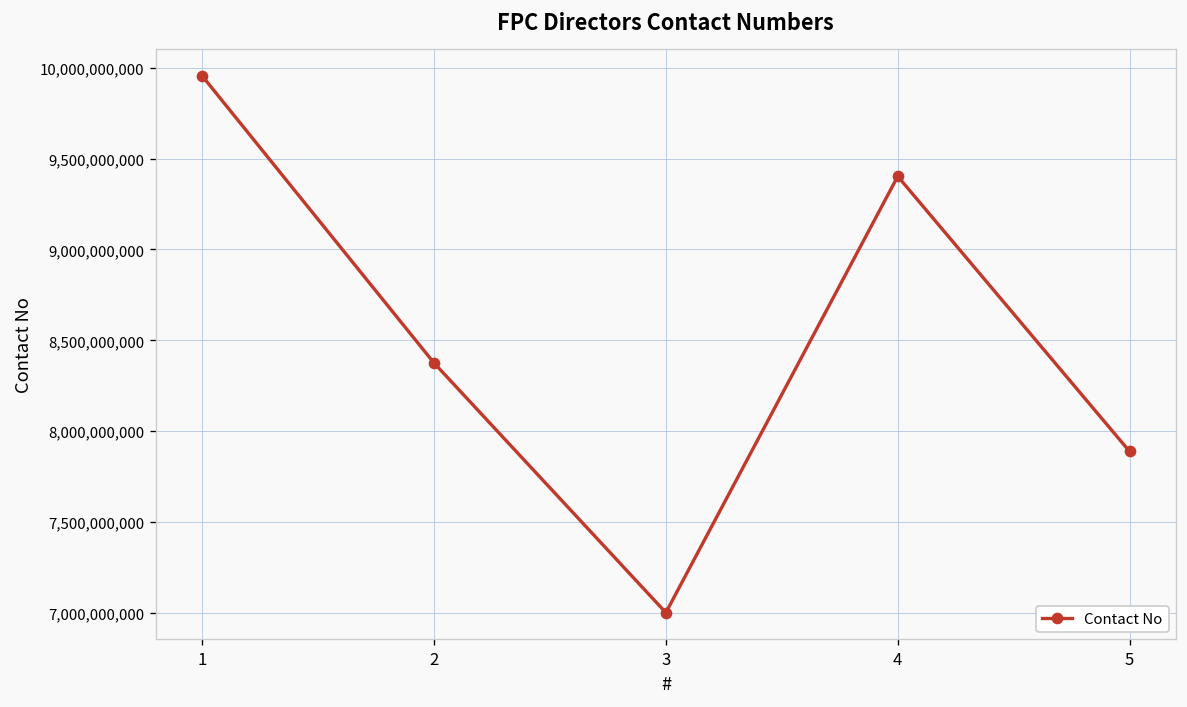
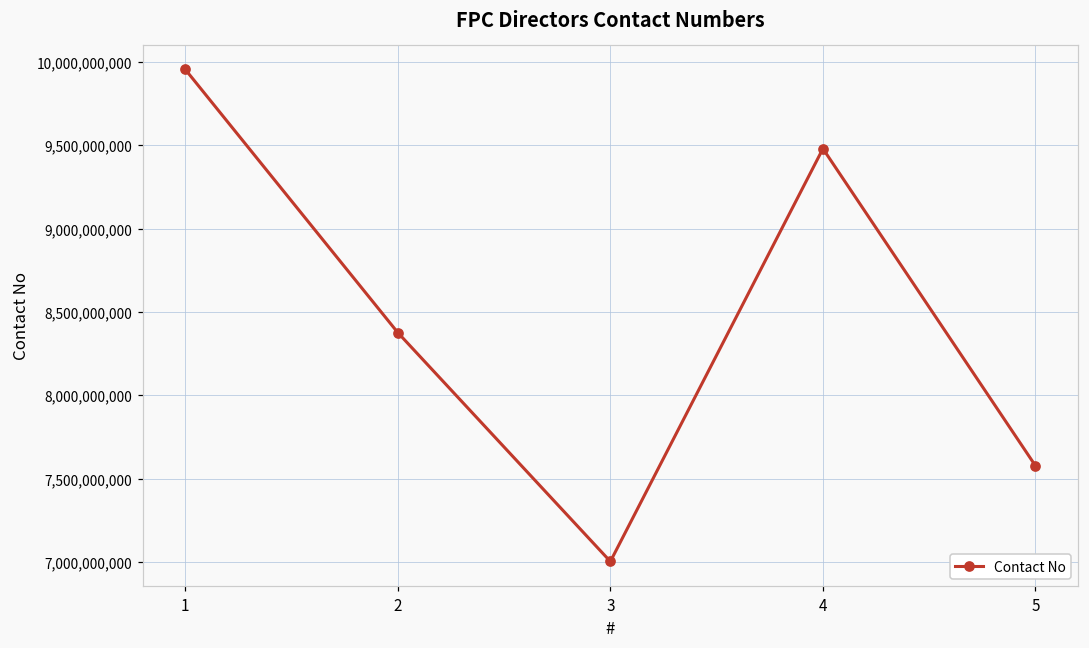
4: 9,400,000,000 -> 9,480,000,000
5: 7,890,000,000 -> 7,580,000,000
